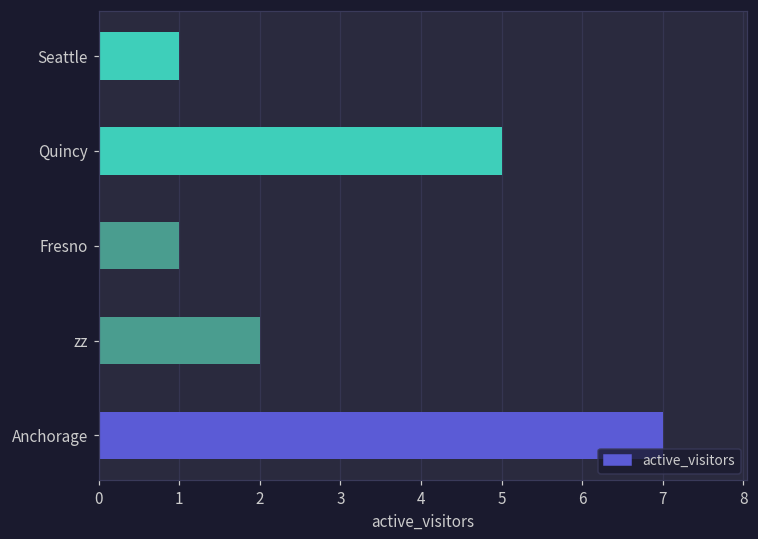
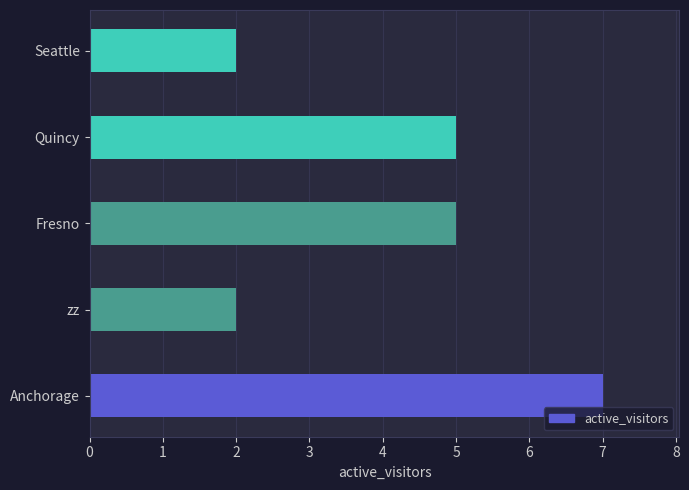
Seattle: 1 -> 2
Fresno: 1 -> 5
